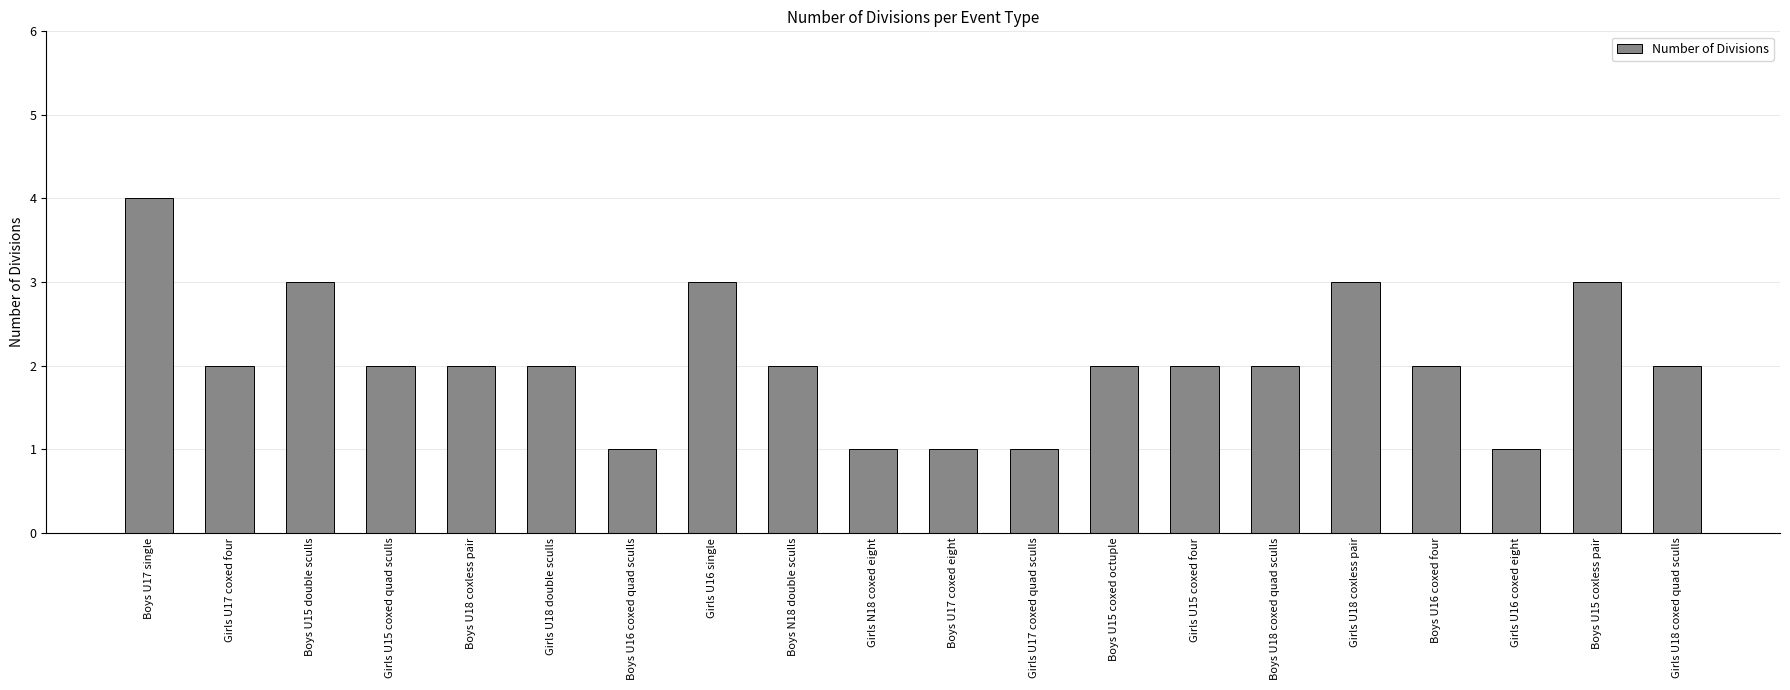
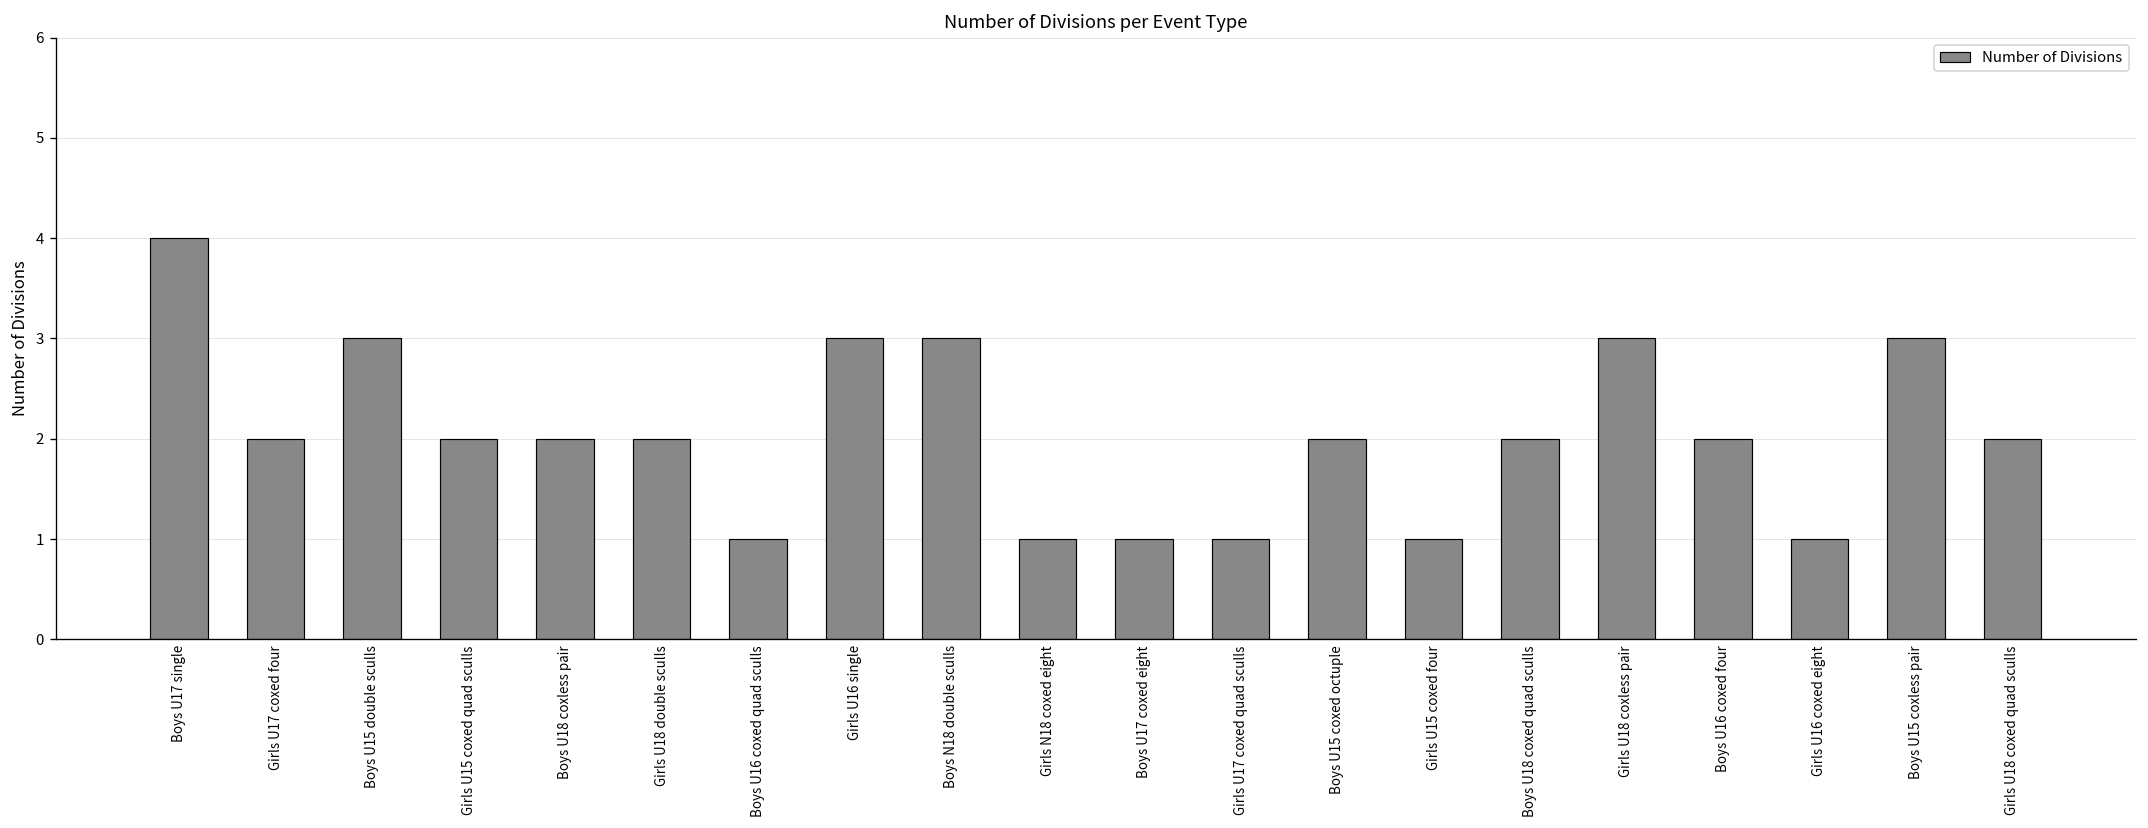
Boys N18 double sculls: 2 -> 3
Girls U15 coxed four: 2 -> 1
